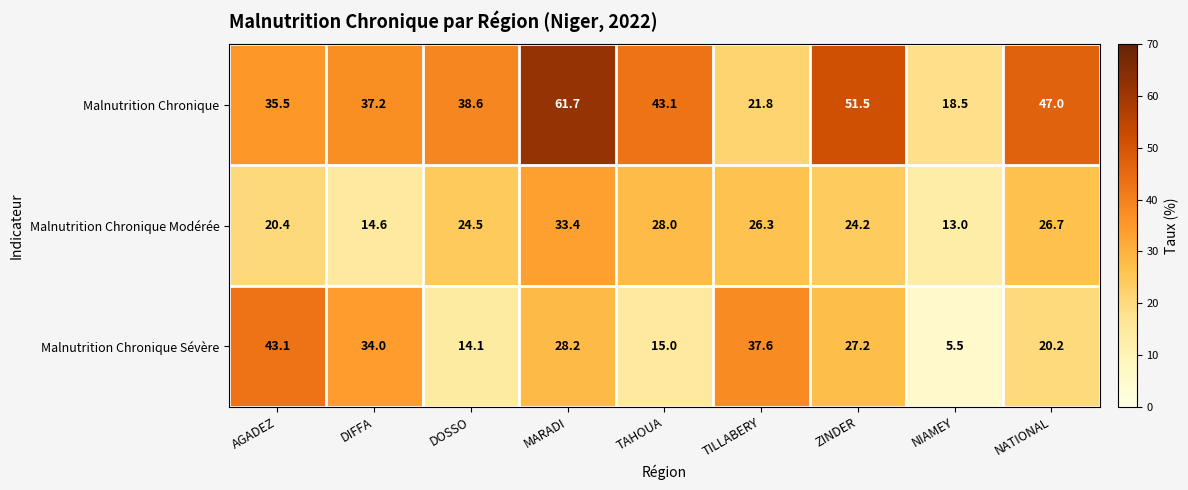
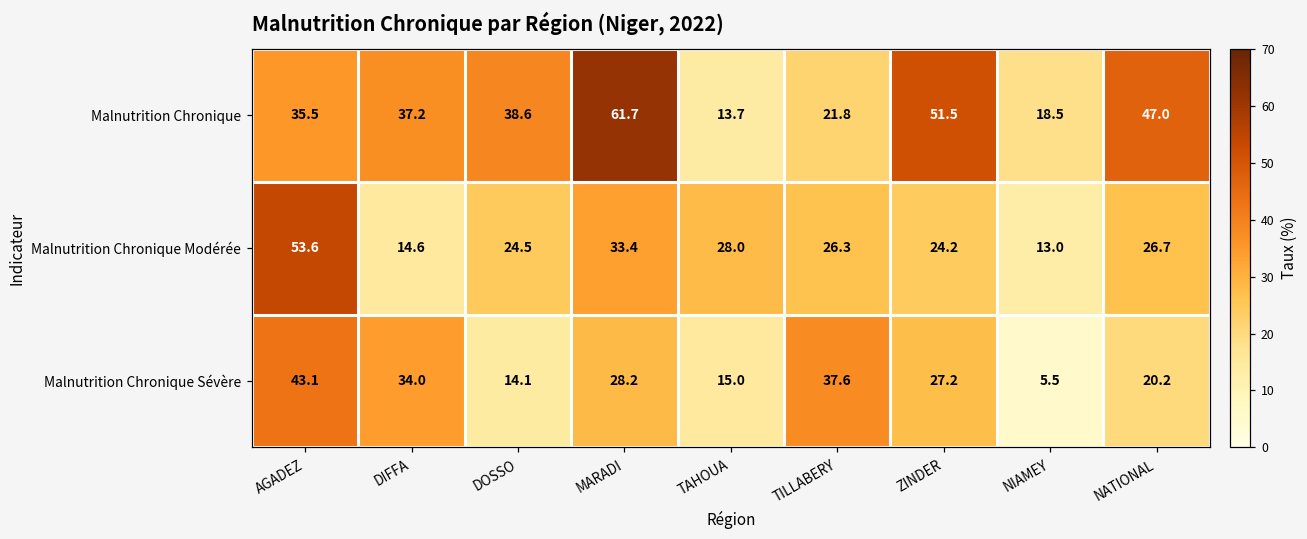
Malnutrition Chronique, TAHOUA: 43.1 -> 13.7
Malnutrition Chronique Modérée, AGADEZ: 20.4 -> 53.6
